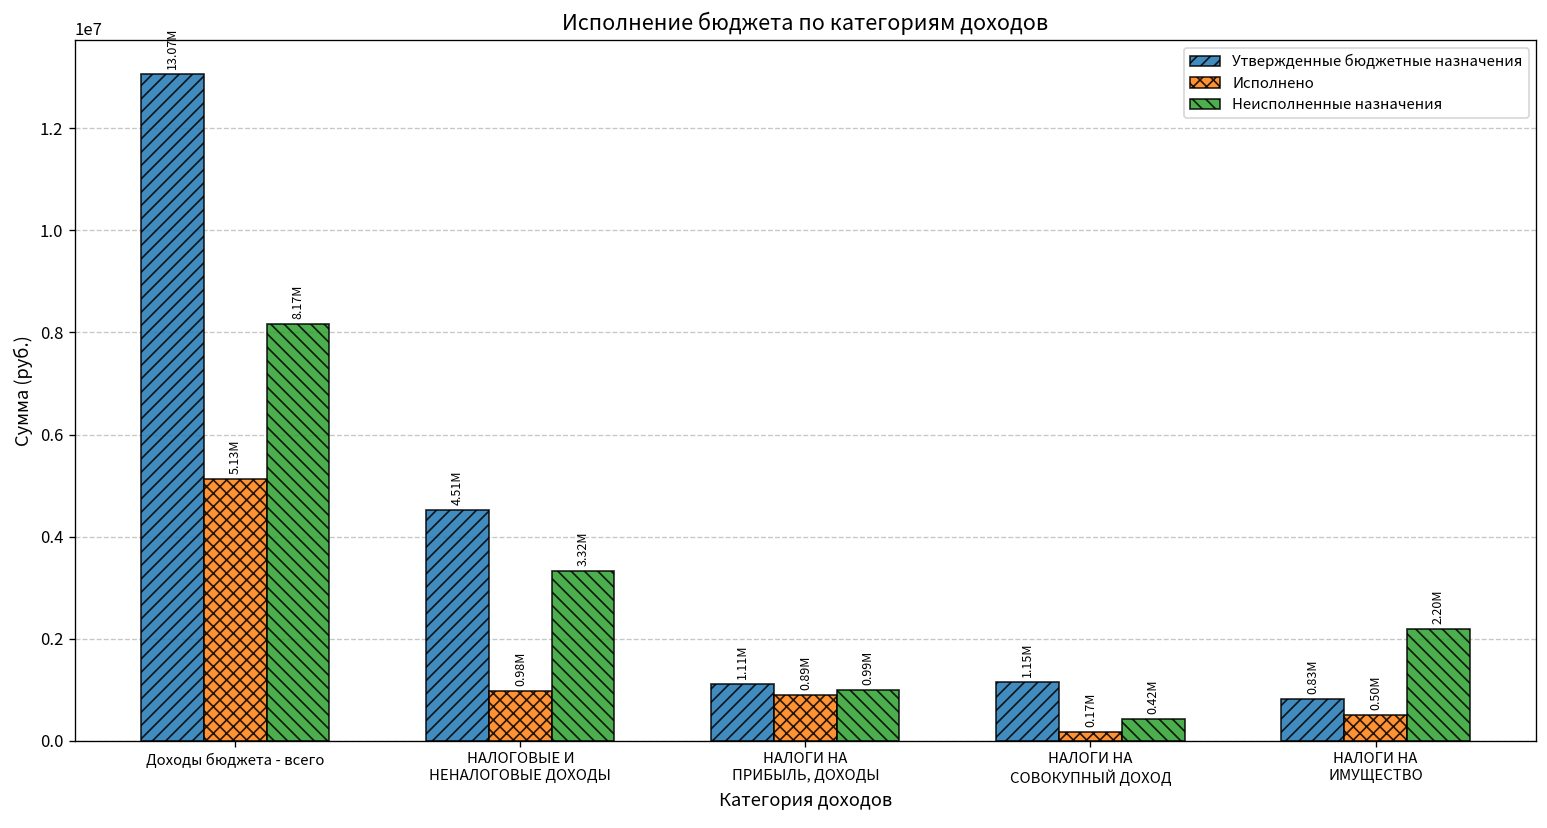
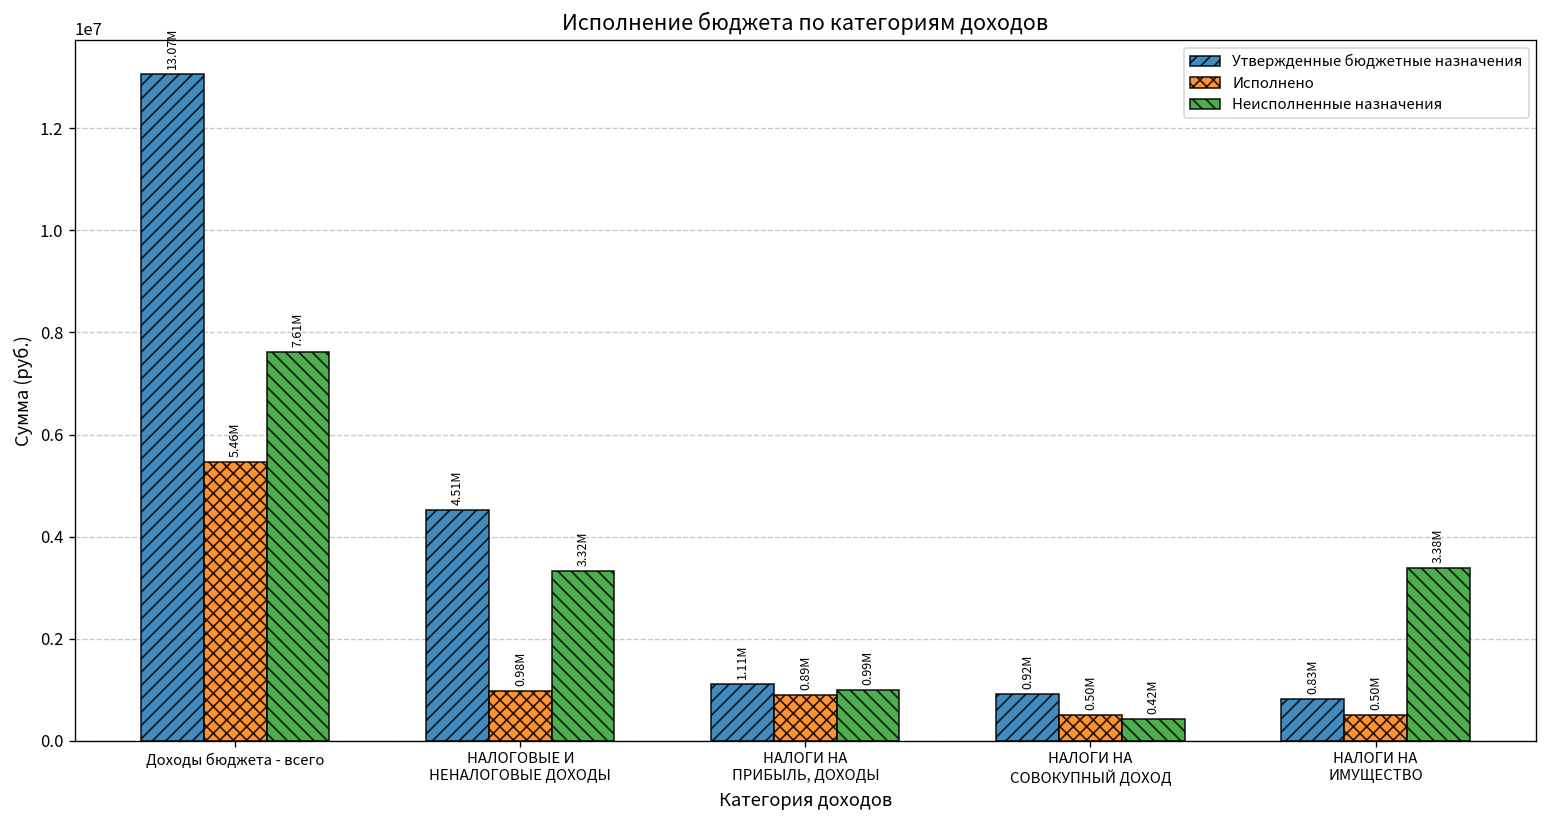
Исполнено, Доходы бюджета - всего: 5.13M -> 5.46M
Неисполненные назначения, Доходы бюджета - всего: 8.17M -> 7.61M
Утвержденные бюджетные назначения, НАЛОГИ НА СОВОКУПНЫЙ ДОХОД: 1.15M -> 0.92M
Исполнено, НАЛОГИ НА СОВОКУПНЫЙ ДОХОД: 0.17M -> 0.50M
Неисполненные назначения, НАЛОГИ НА ИМУЩЕСТВО: 2.20M -> 3.38M
